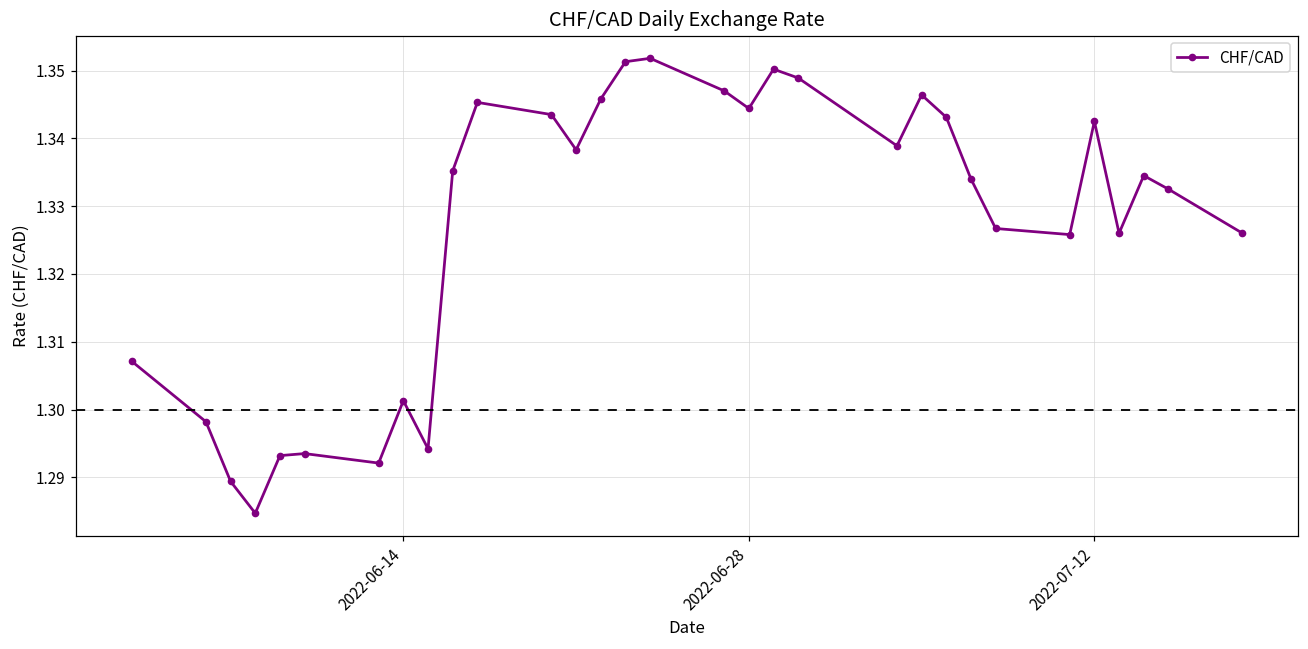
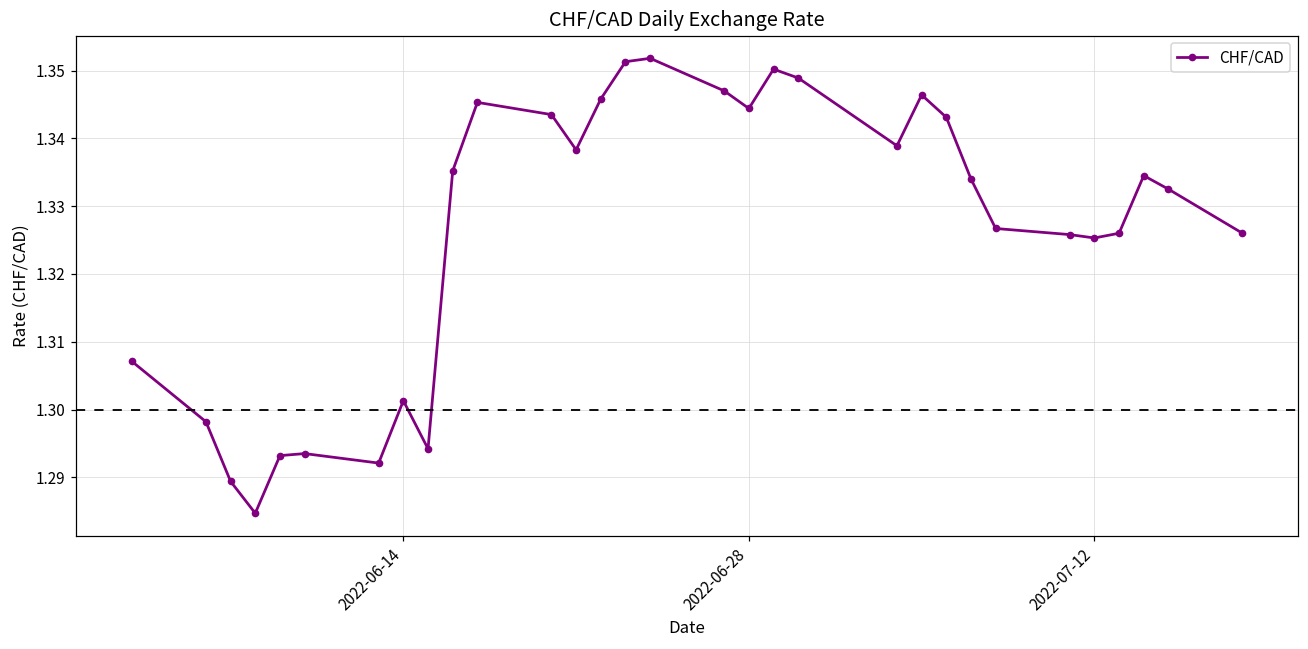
2022-07-12: 1.343 -> 1.325
